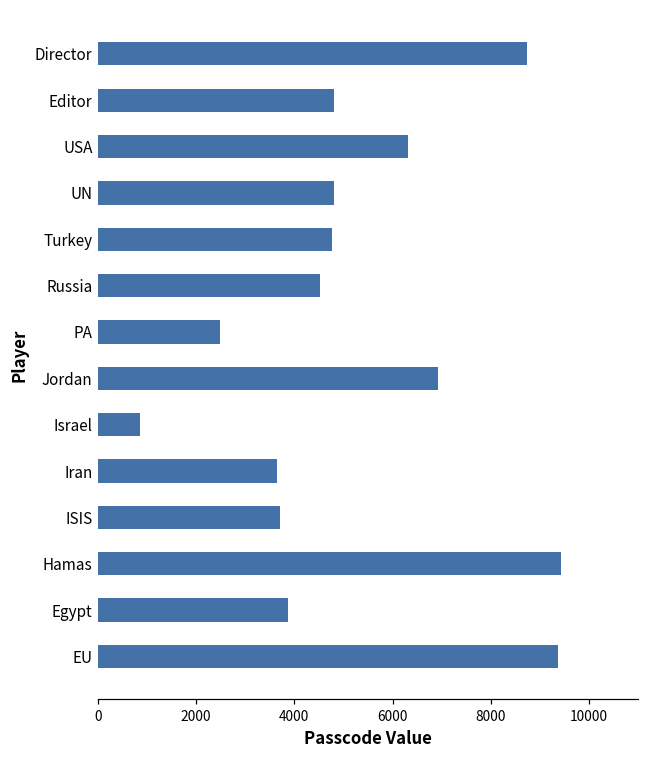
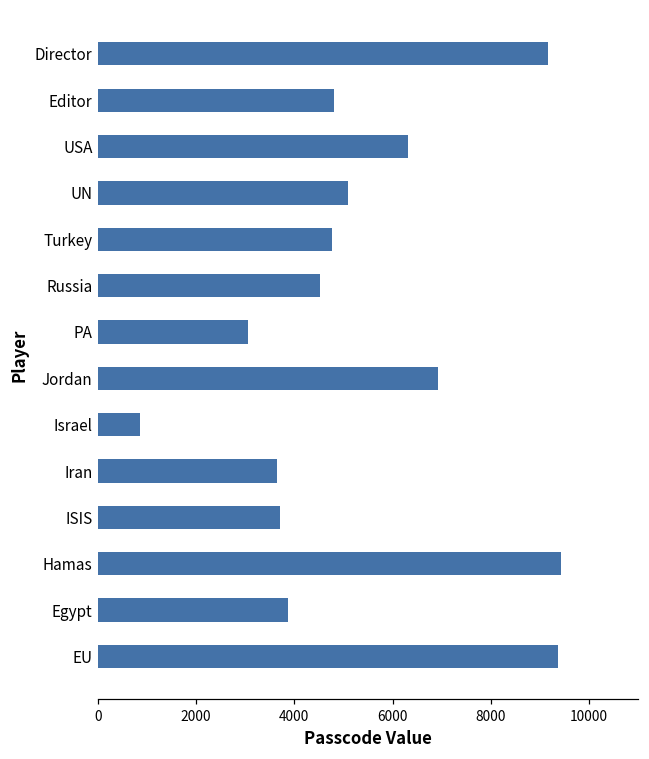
Director: 8700 -> 9200
UN: 4800 -> 5100
PA: 2500 -> 3100
